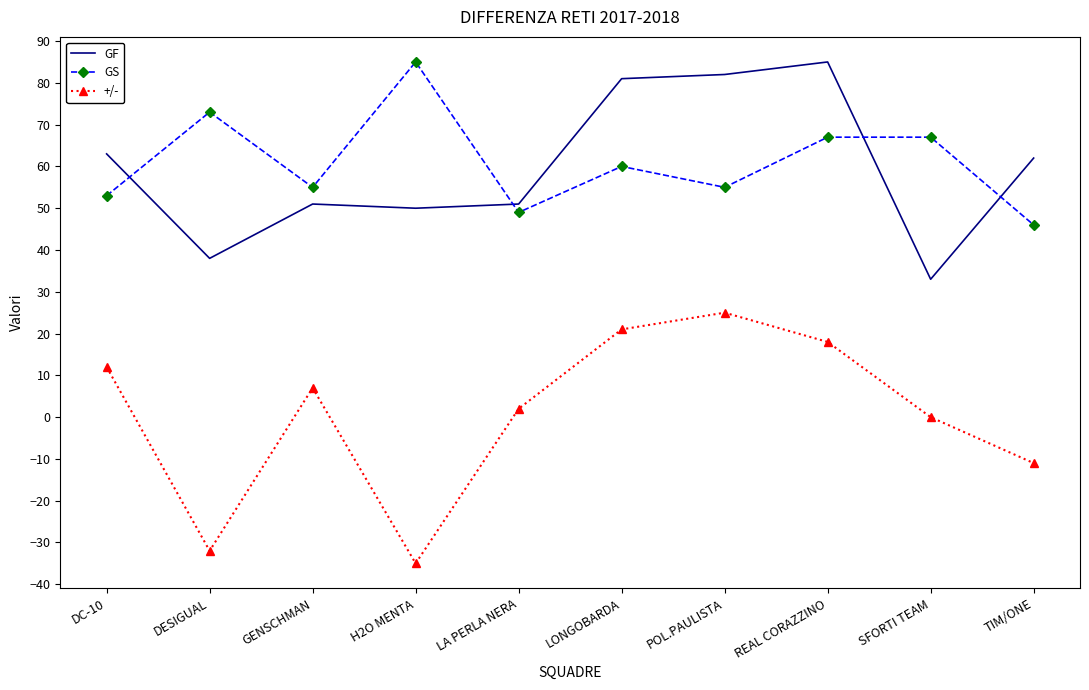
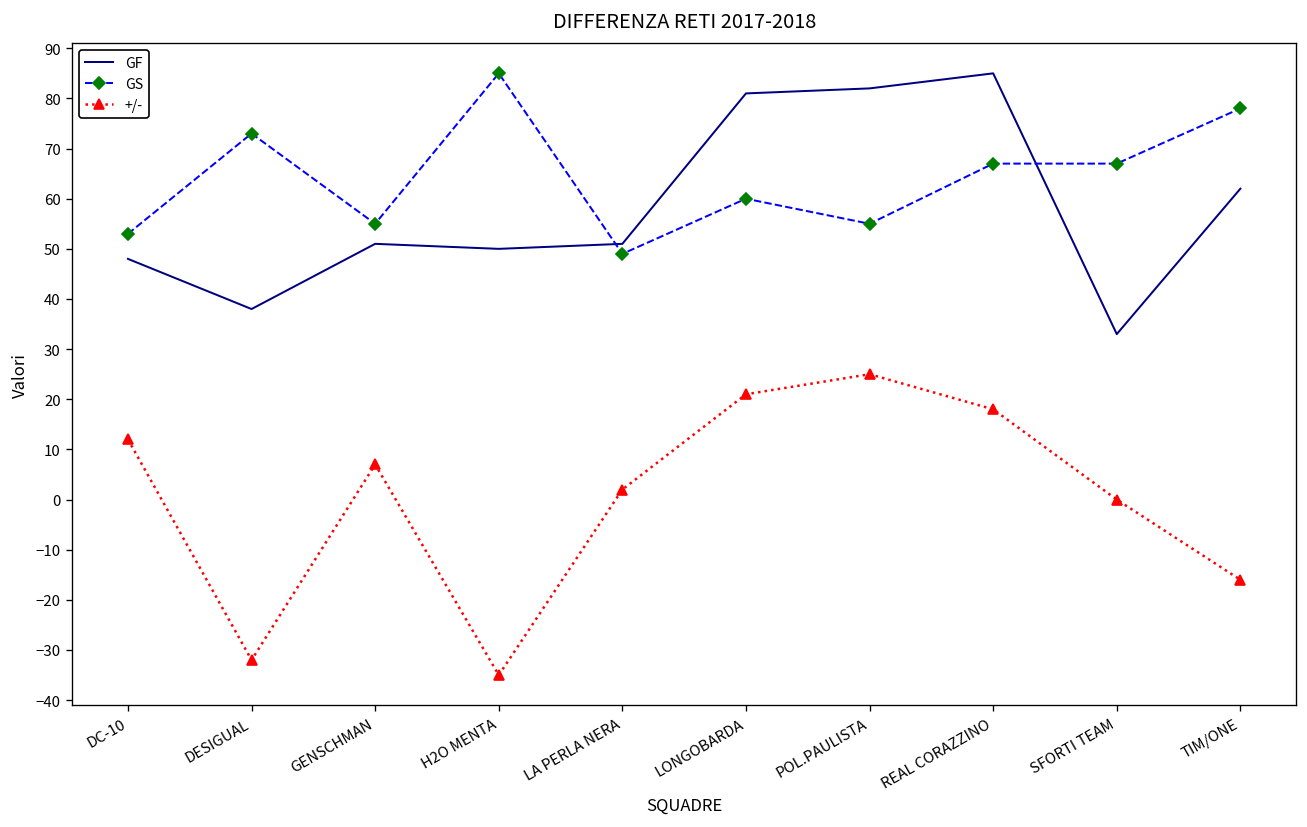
GF, DC-10: 63 -> 48
GS, TIM/ONE: 46 -> 78
+/-, TIM/ONE: -11 -> -16
